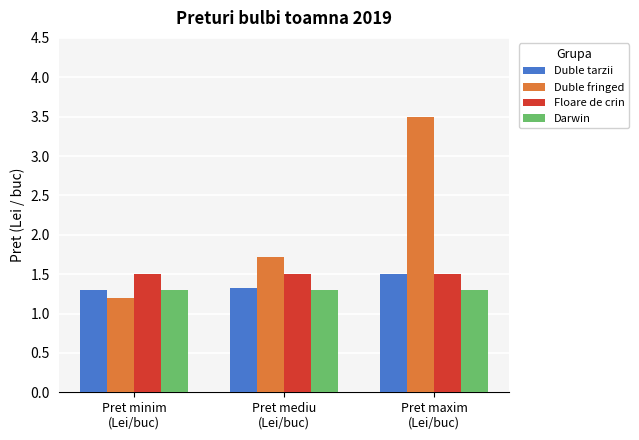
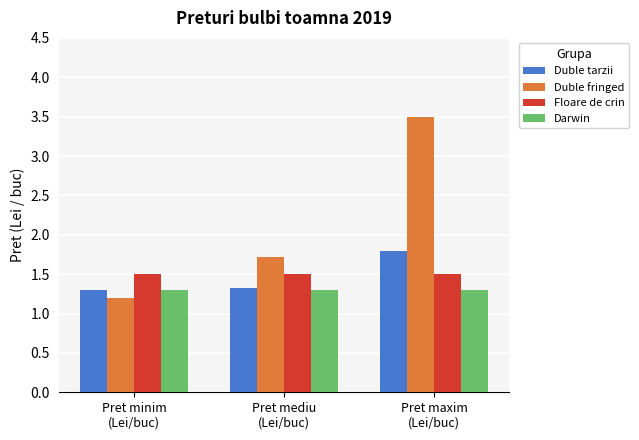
Duble tarzii, Pret maxim (Lei/buc): 1.5 -> 1.8
